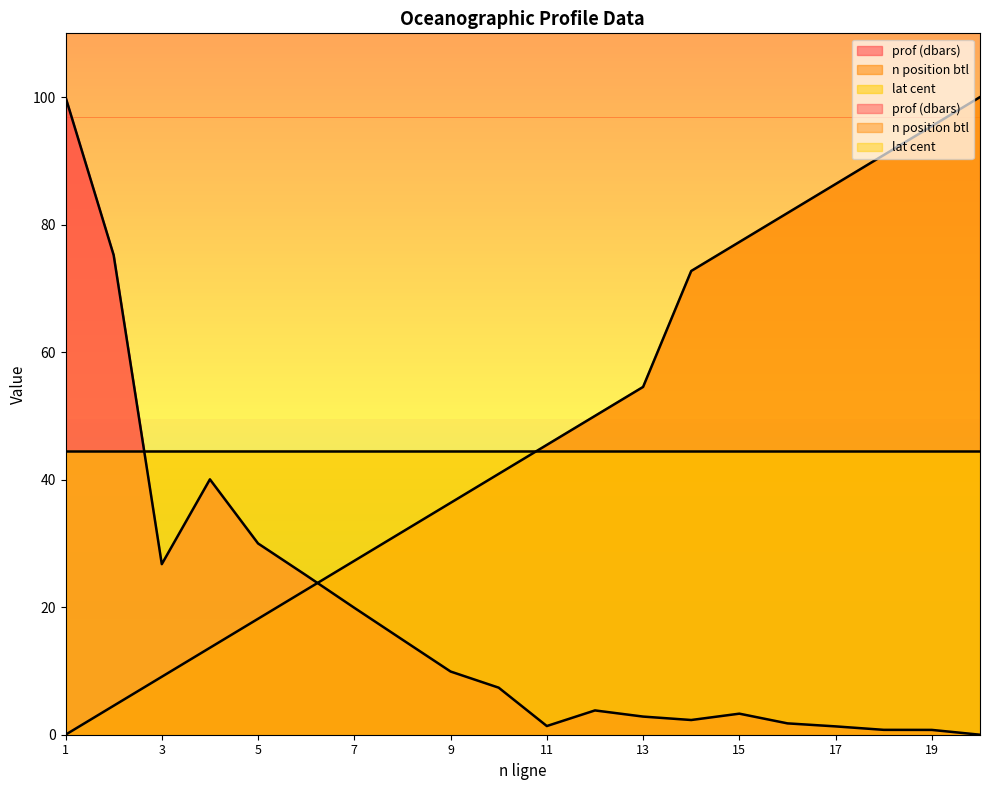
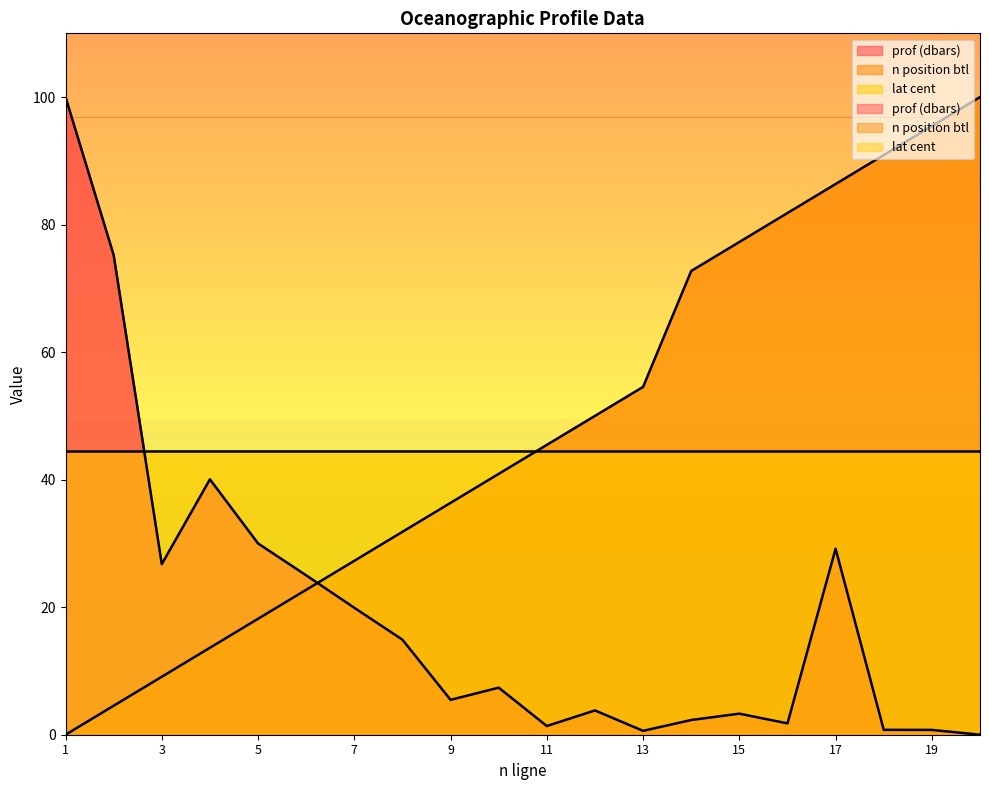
prof (dbars), 9: 10 -> 5
prof (dbars), 13: 3 -> 1
prof (dbars), 17: 1 -> 29
